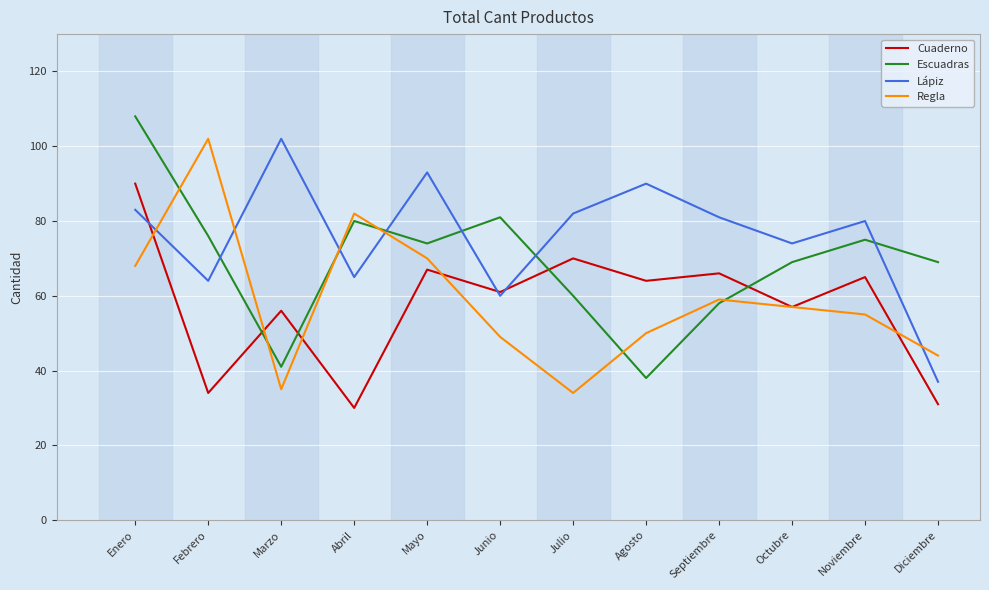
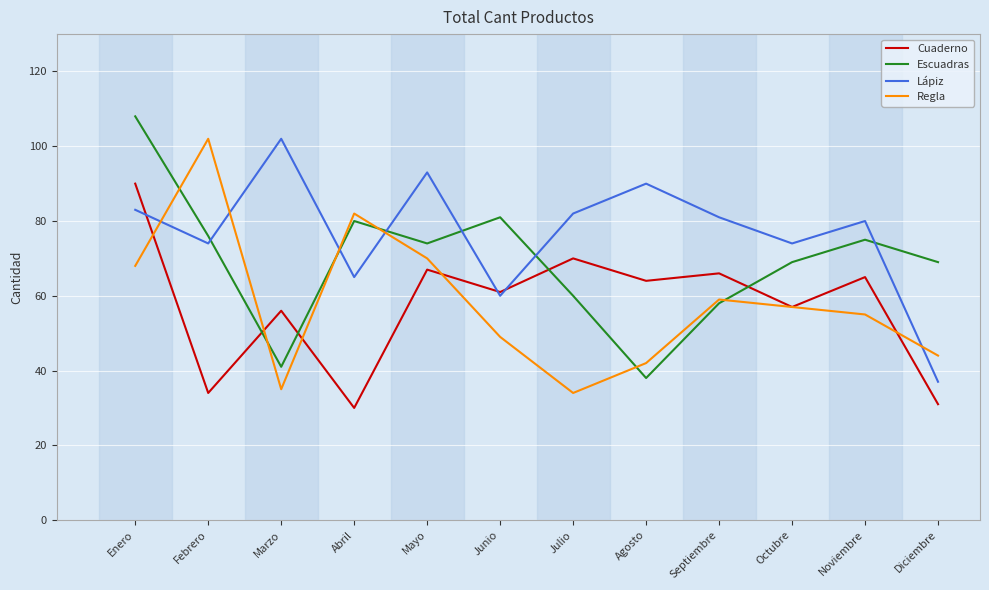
Lápiz, Febrero: 64 -> 74
Regla, Agosto: 50 -> 42
